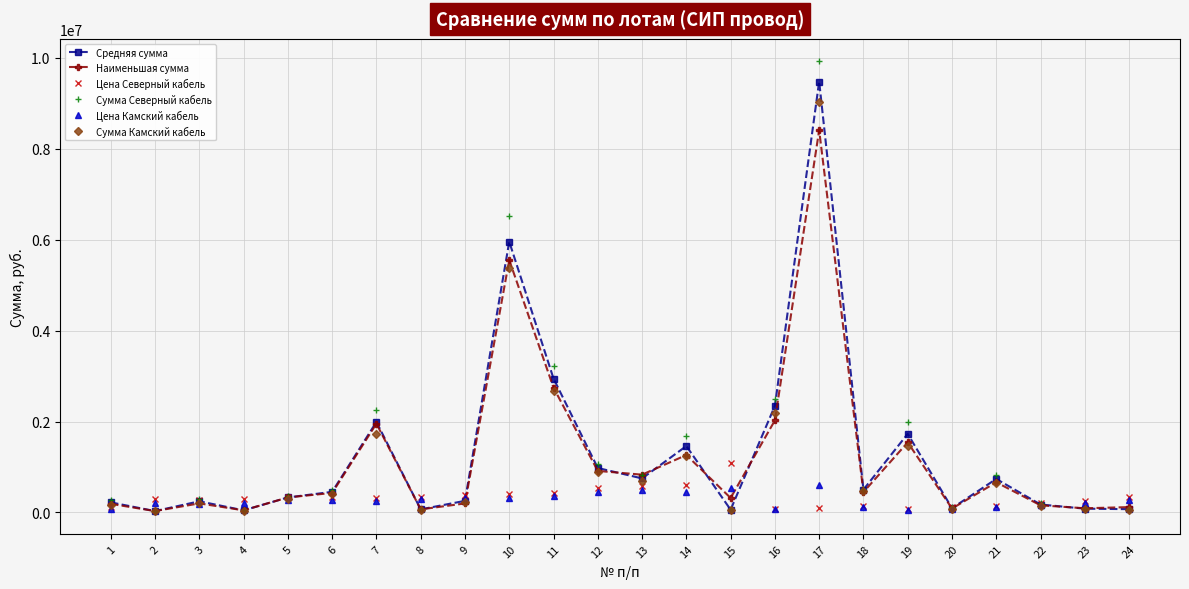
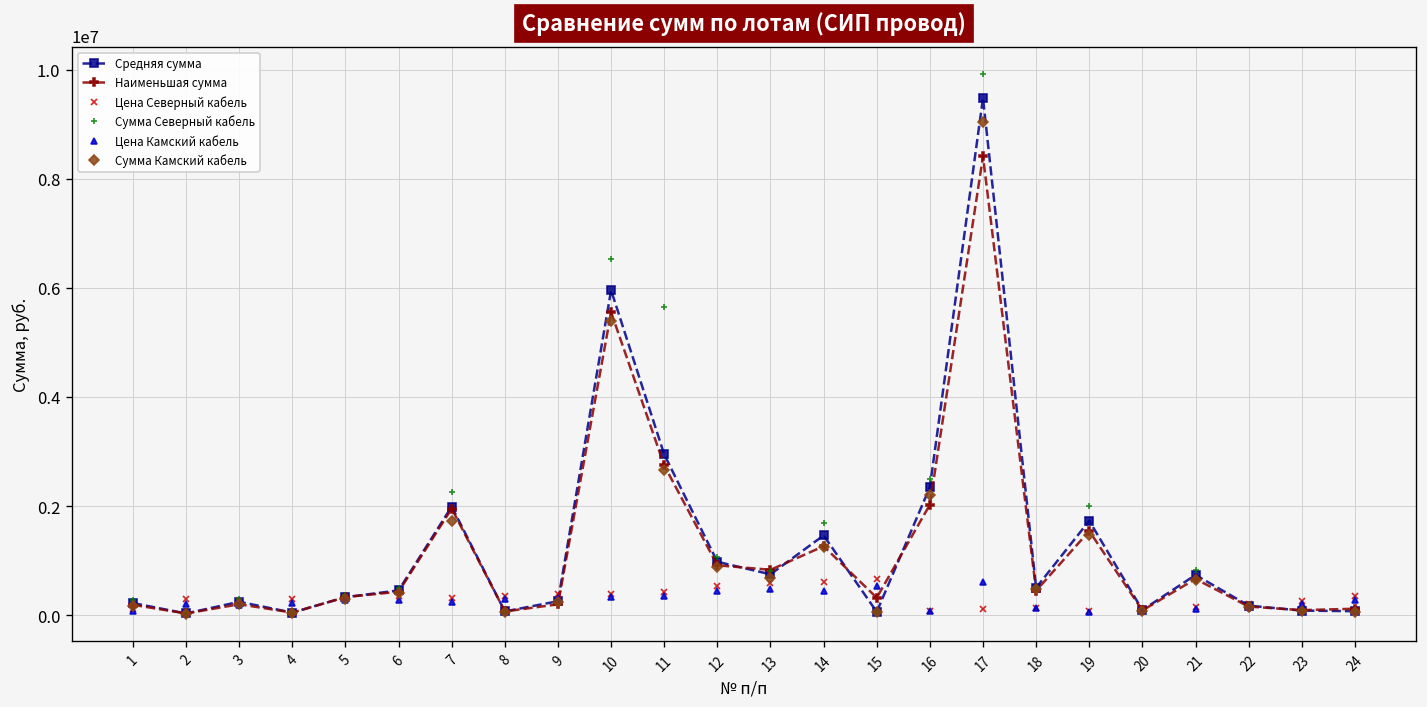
Сумма Северный кабель, 11: 3200000 -> 5700000
Цена Северный кабель, 15: 1100000 -> 700000
